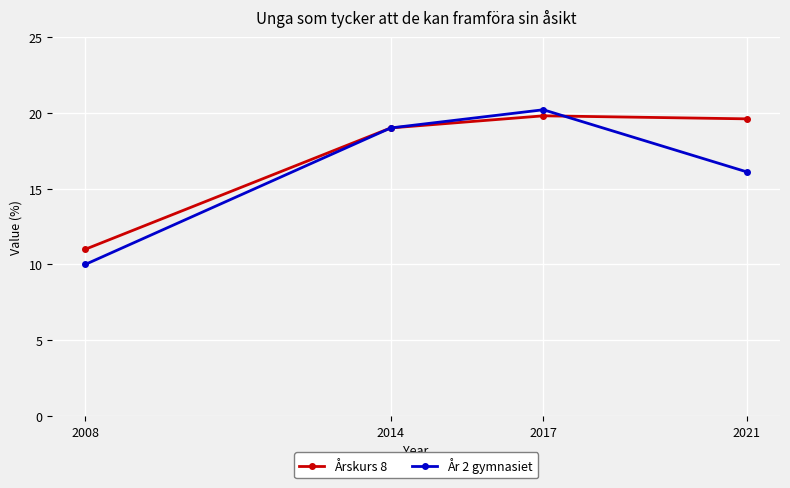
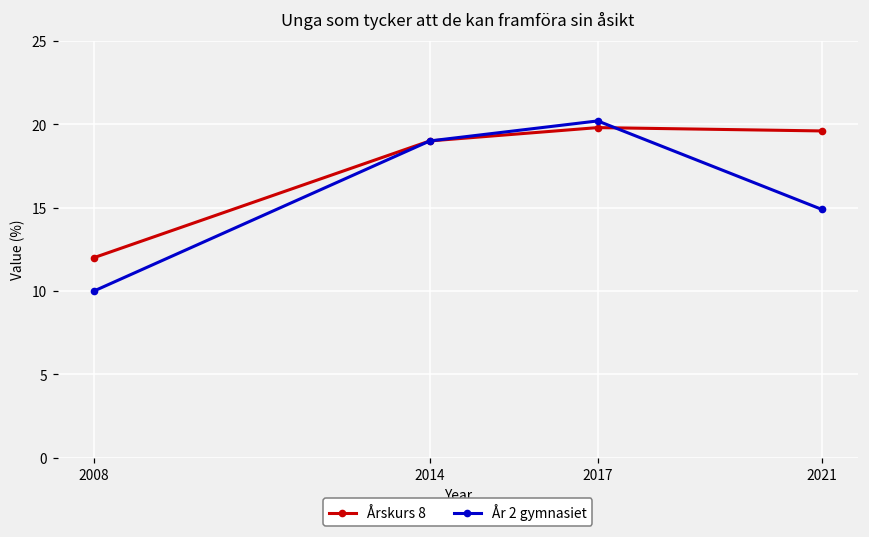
Årskurs 8, 2008: 11 -> 12
År 2 gymnasiet, 2021: 16.1 -> 14.9
